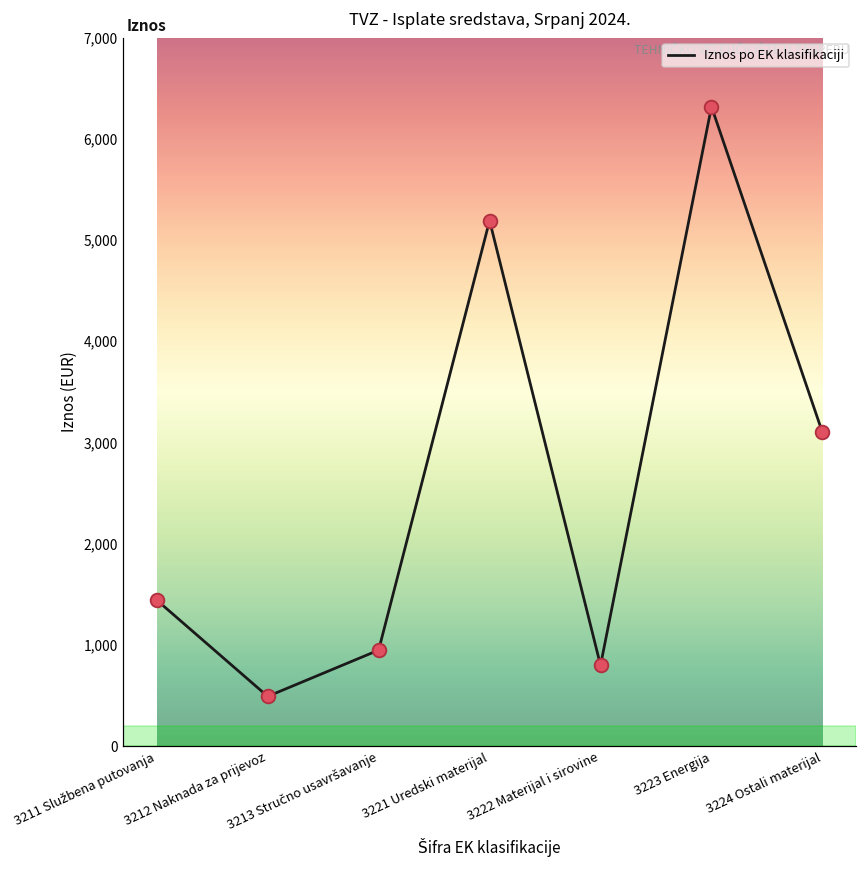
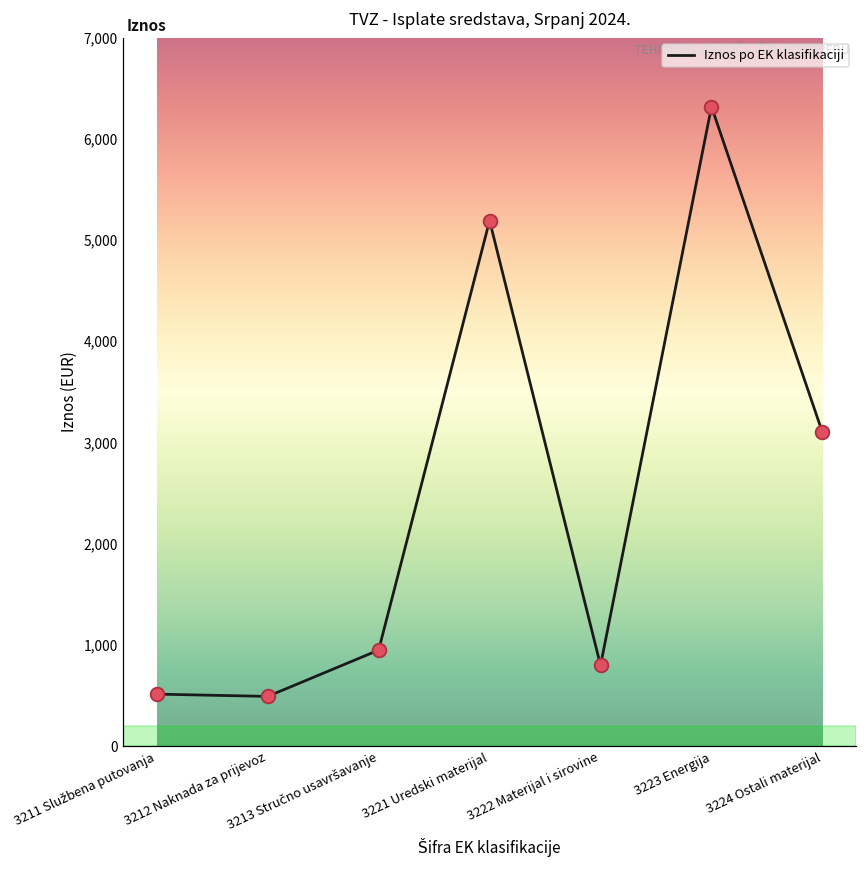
3211 Službena putovanja: 1,400 -> 500
